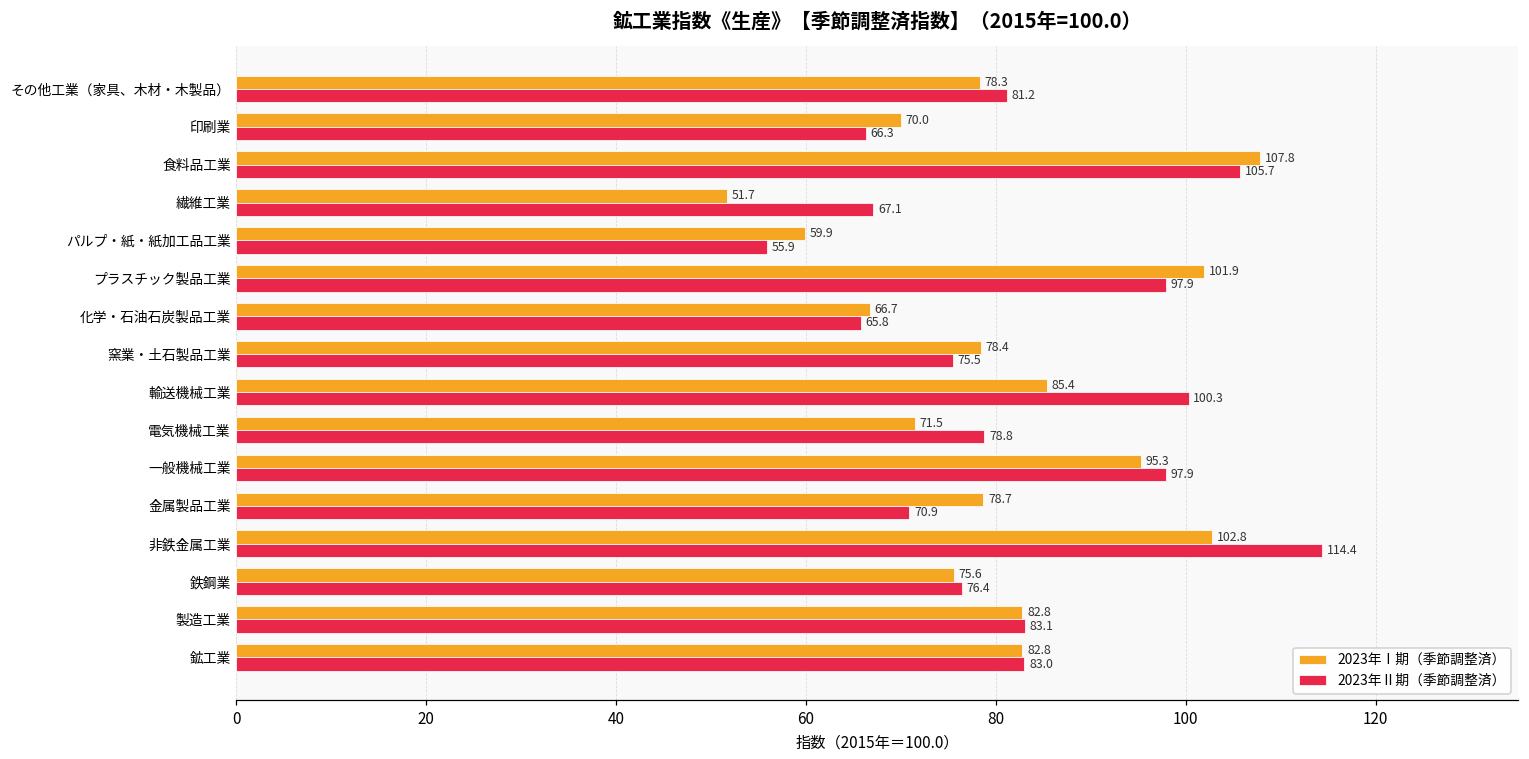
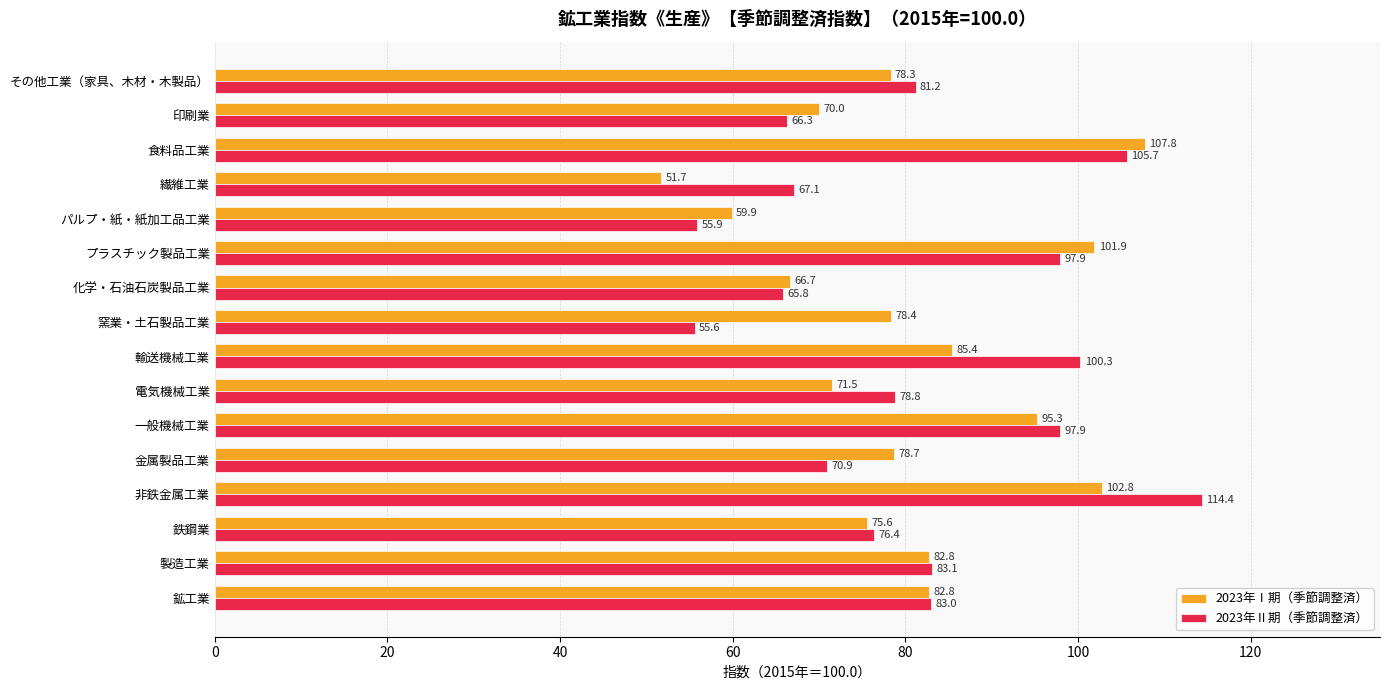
2023年Ⅱ期（季節調整済）, 窯業・土石製品工業: 75.5 -> 55.6
